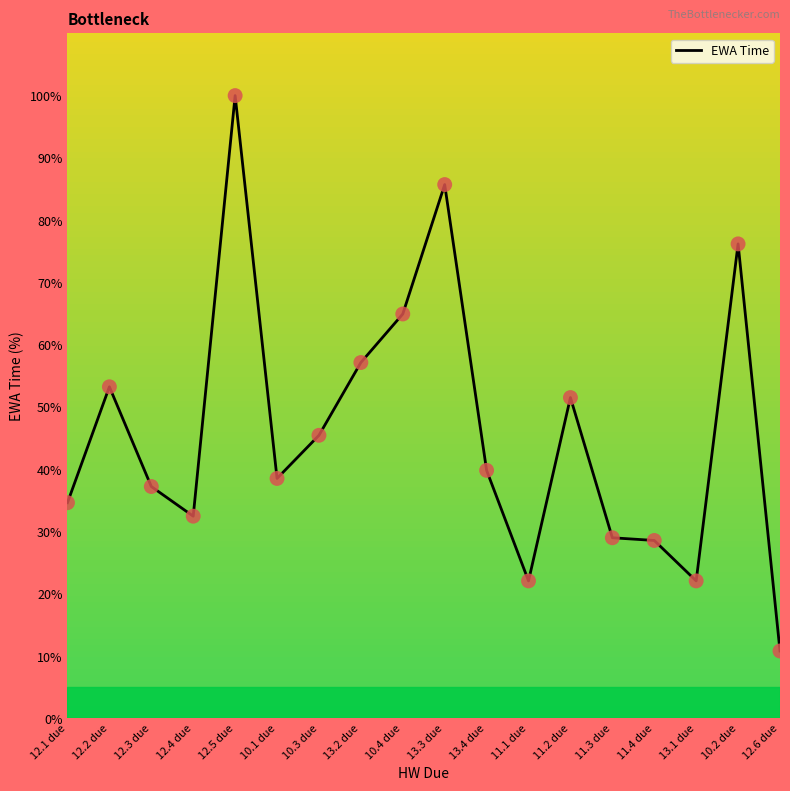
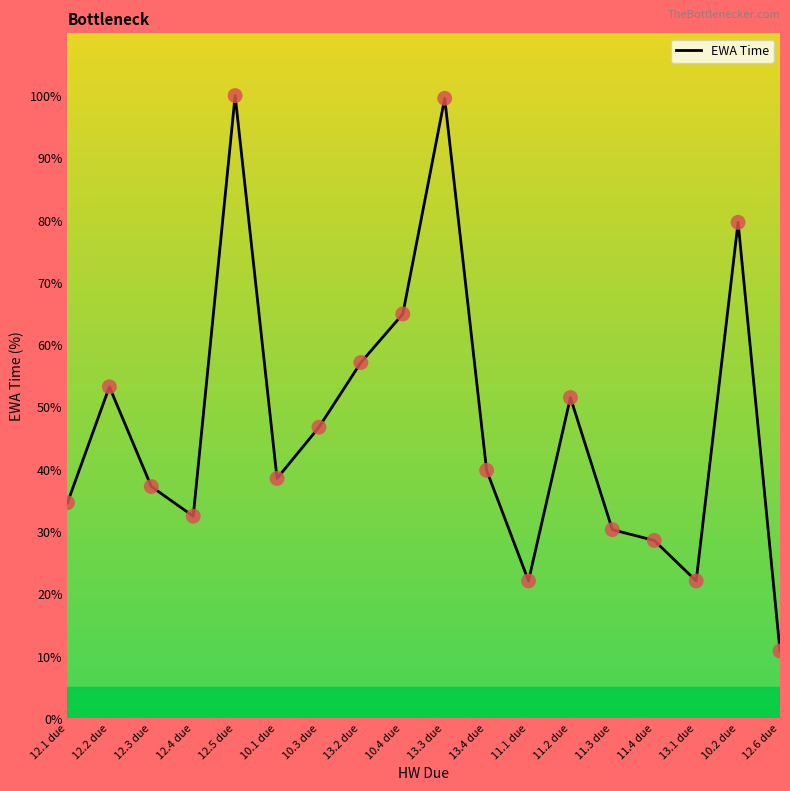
10.3 due: 45% -> 47%
13.3 due: 86% -> 100%
11.3 due: 29% -> 30%
10.2 due: 76% -> 80%
